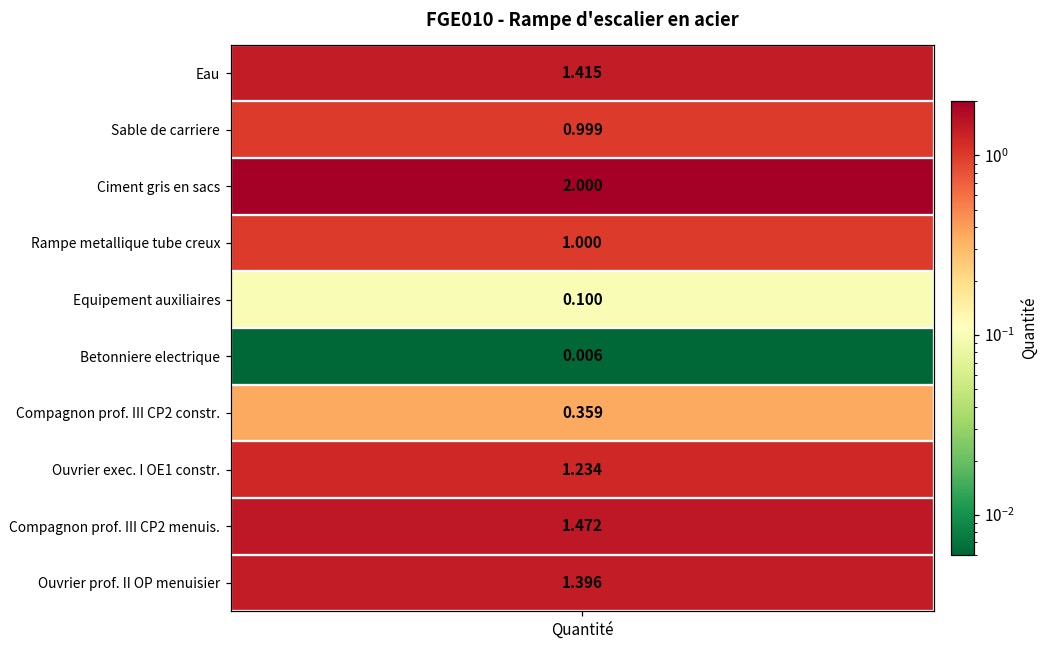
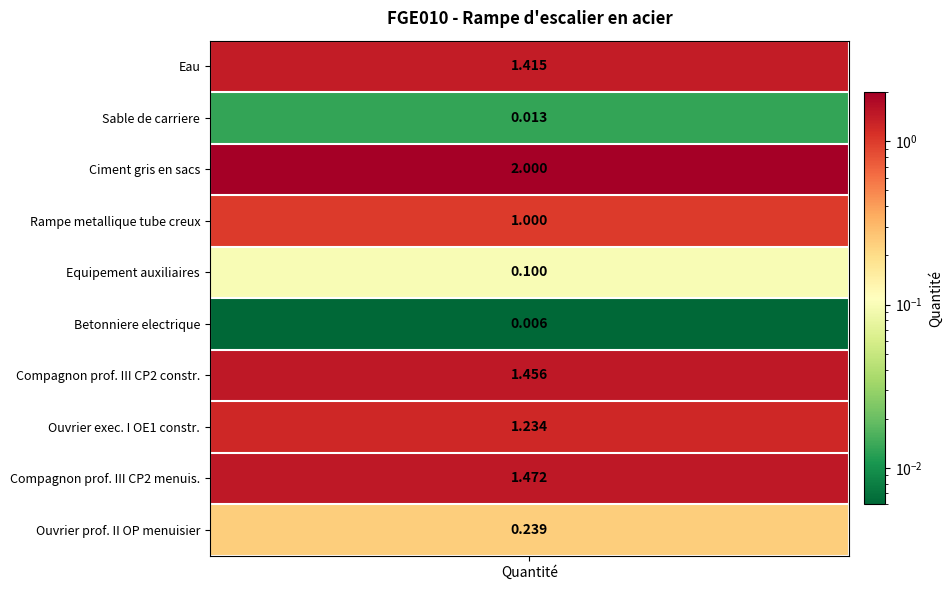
Sable de carriere, Quantité: 0.999 -> 0.013
Compagnon prof. III CP2 constr., Quantité: 0.359 -> 1.456
Ouvrier prof. II OP menuisier, Quantité: 1.396 -> 0.239
